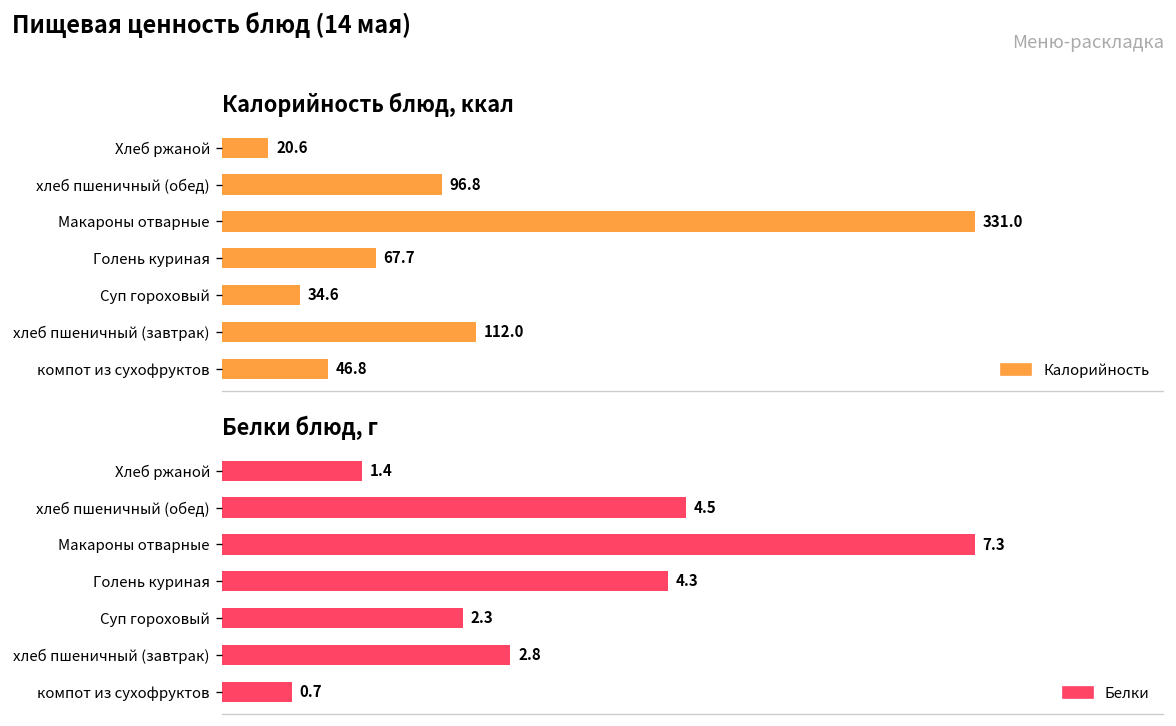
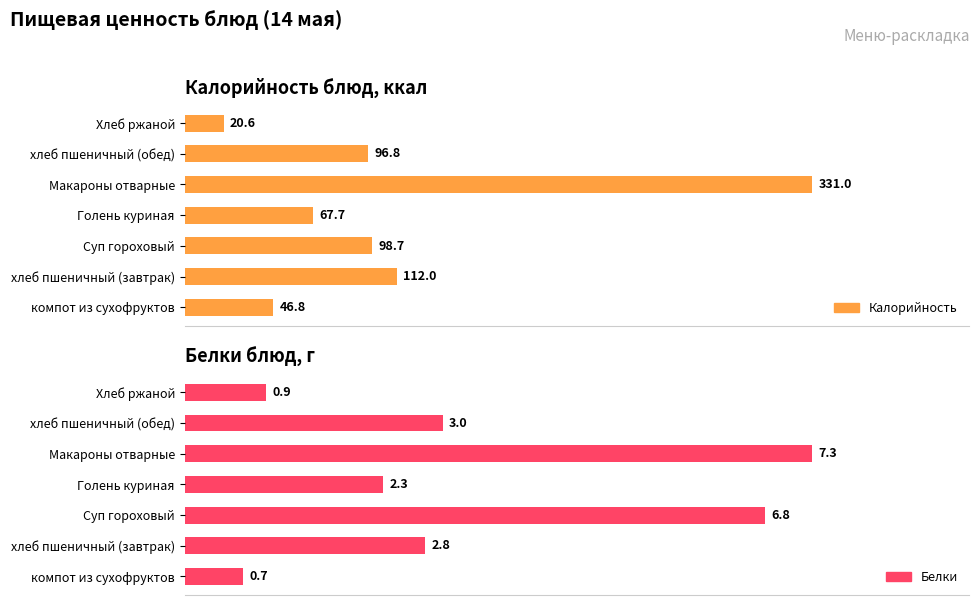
Калорийность блюд, ккал, Суп гороховый: 34.6 -> 98.7
Белки блюд, г, Хлеб ржаной: 1.4 -> 0.9
Белки блюд, г, хлеб пшеничный (обед): 4.5 -> 3.0
Белки блюд, г, Голень куриная: 4.3 -> 2.3
Белки блюд, г, Суп гороховый: 2.3 -> 6.8
